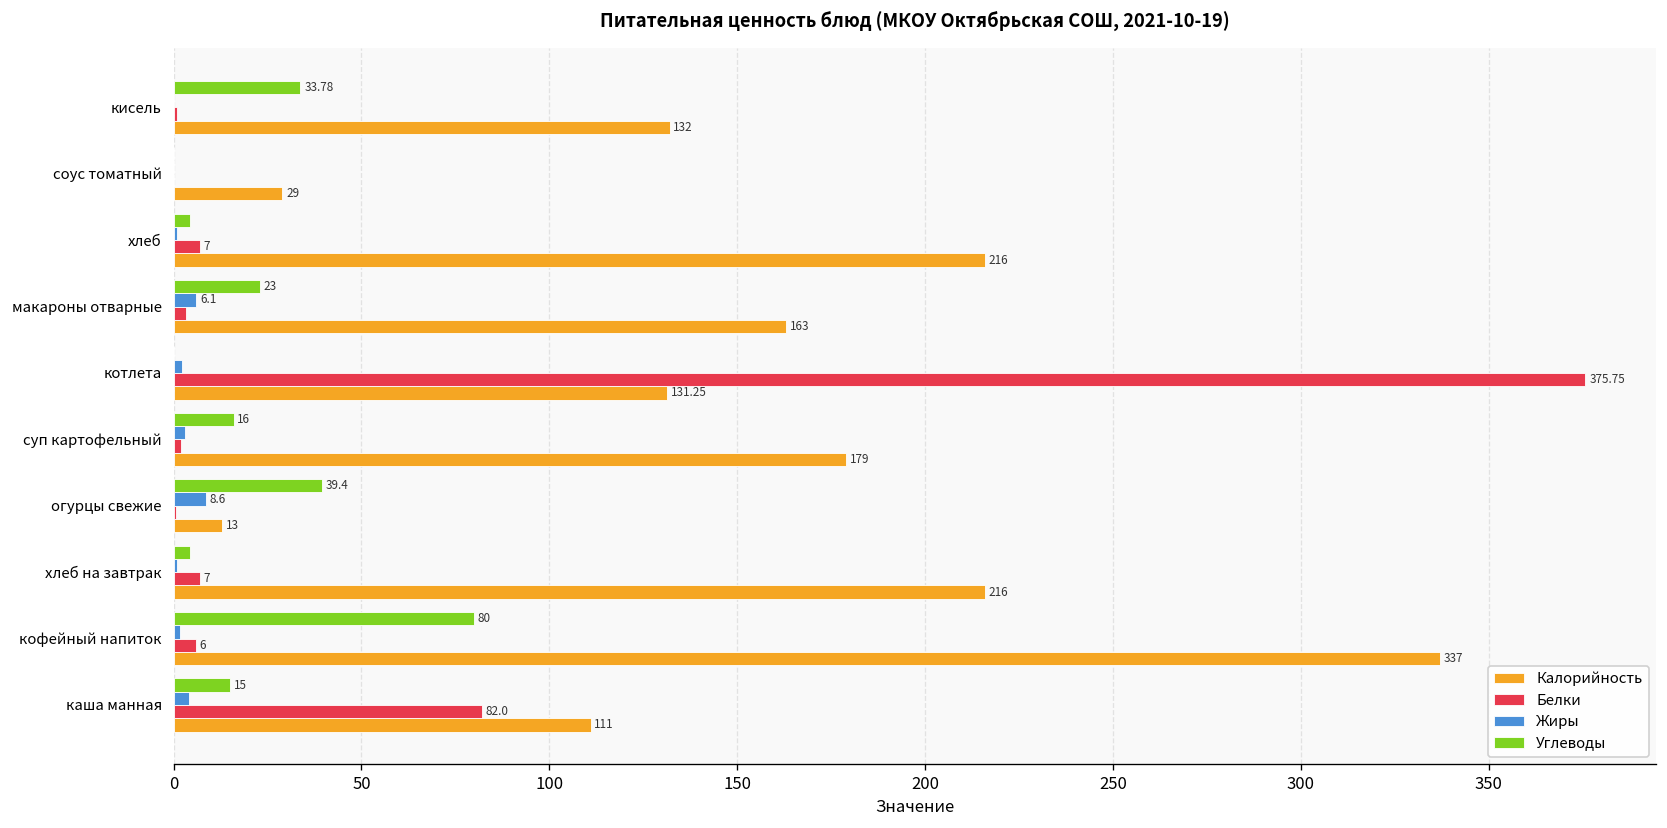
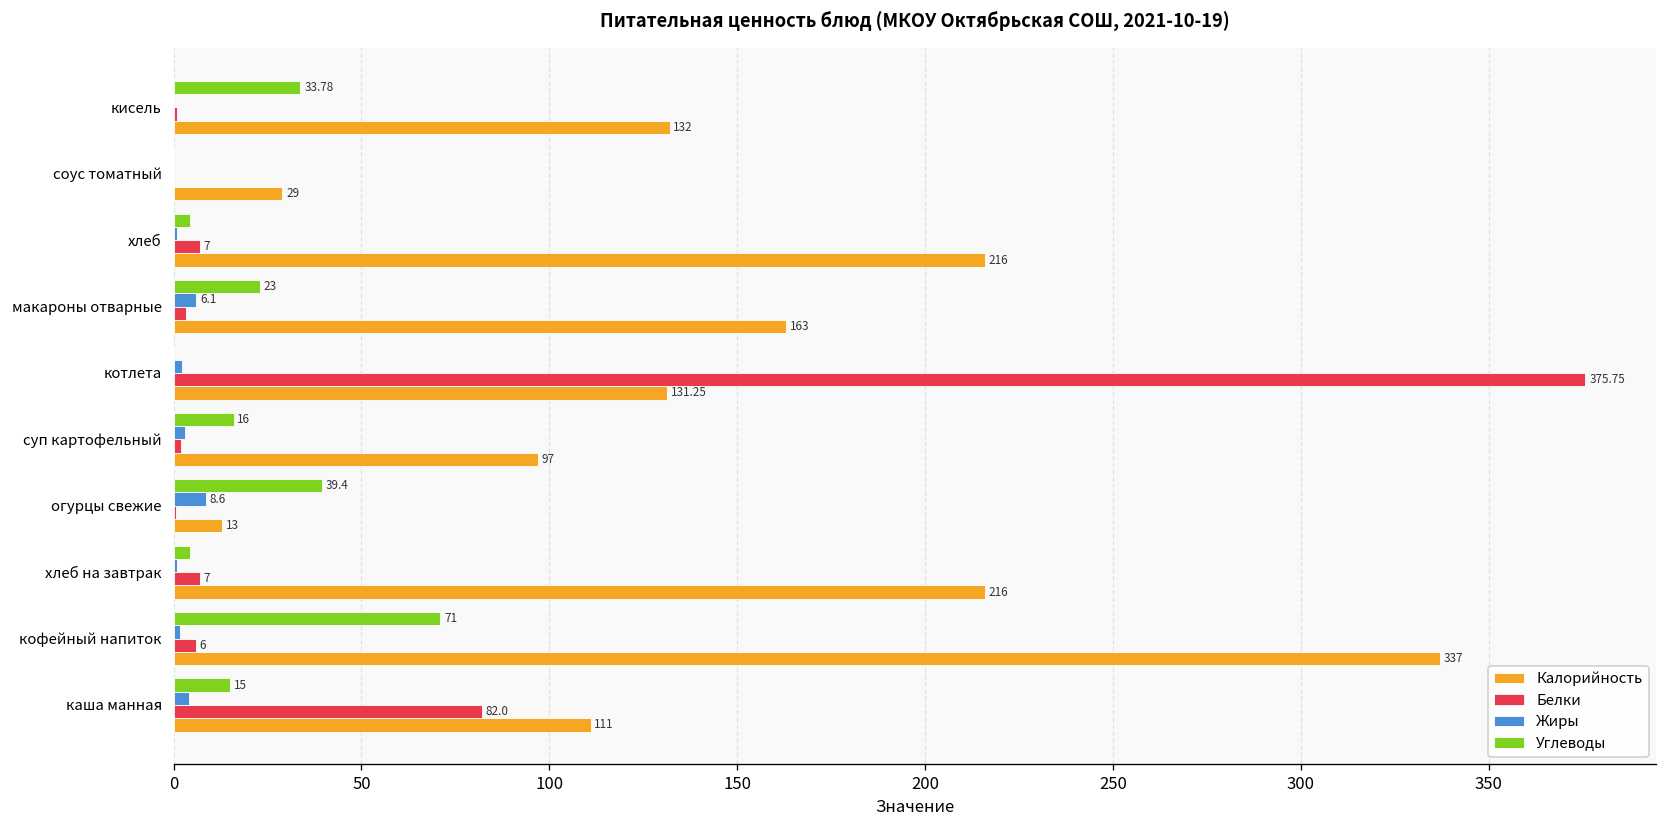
Калорийность, суп картофельный: 179 -> 97
Углеводы, кофейный напиток: 80 -> 71
